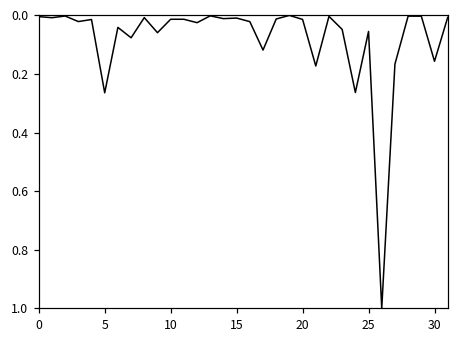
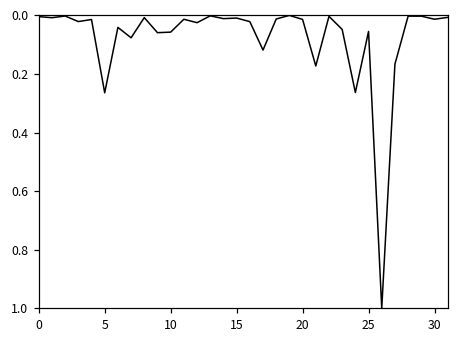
10: 0.01 -> 0.06
30: 0.16 -> 0.01
